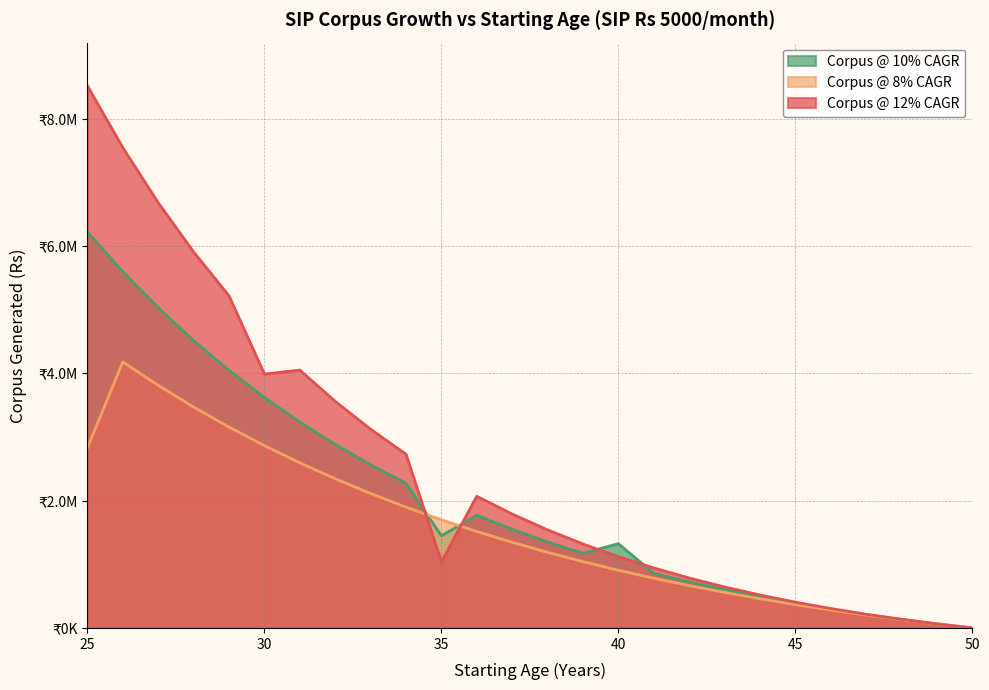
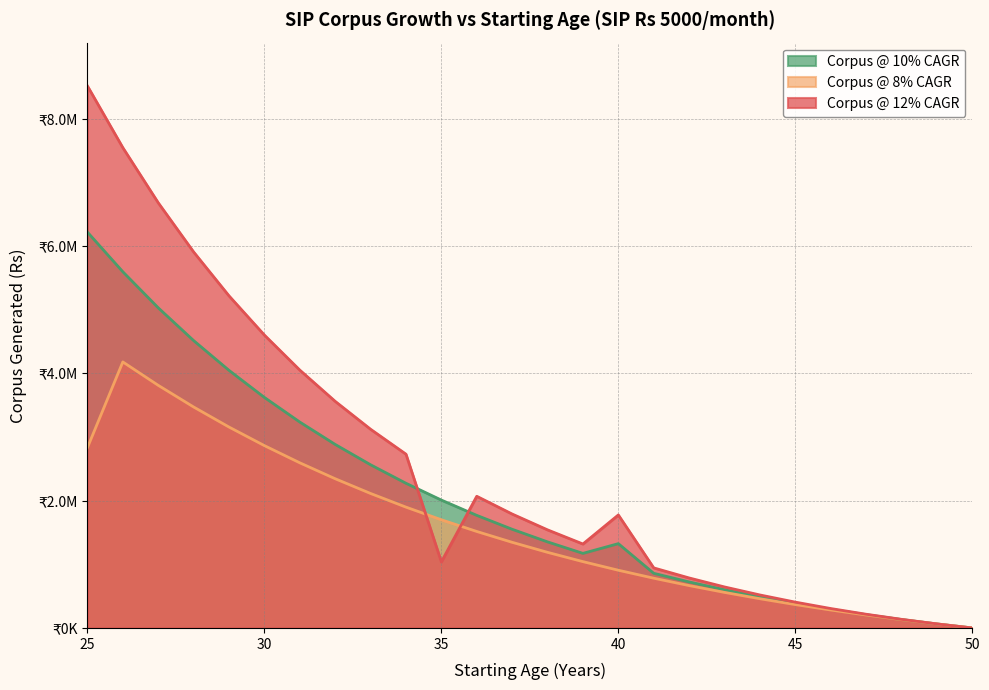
Corpus @ 12% CAGR, 30: ₹4000000 -> ₹4600000
Corpus @ 10% CAGR, 35: ₹1400000 -> ₹2000000
Corpus @ 12% CAGR, 40: ₹1100000 -> ₹1800000
